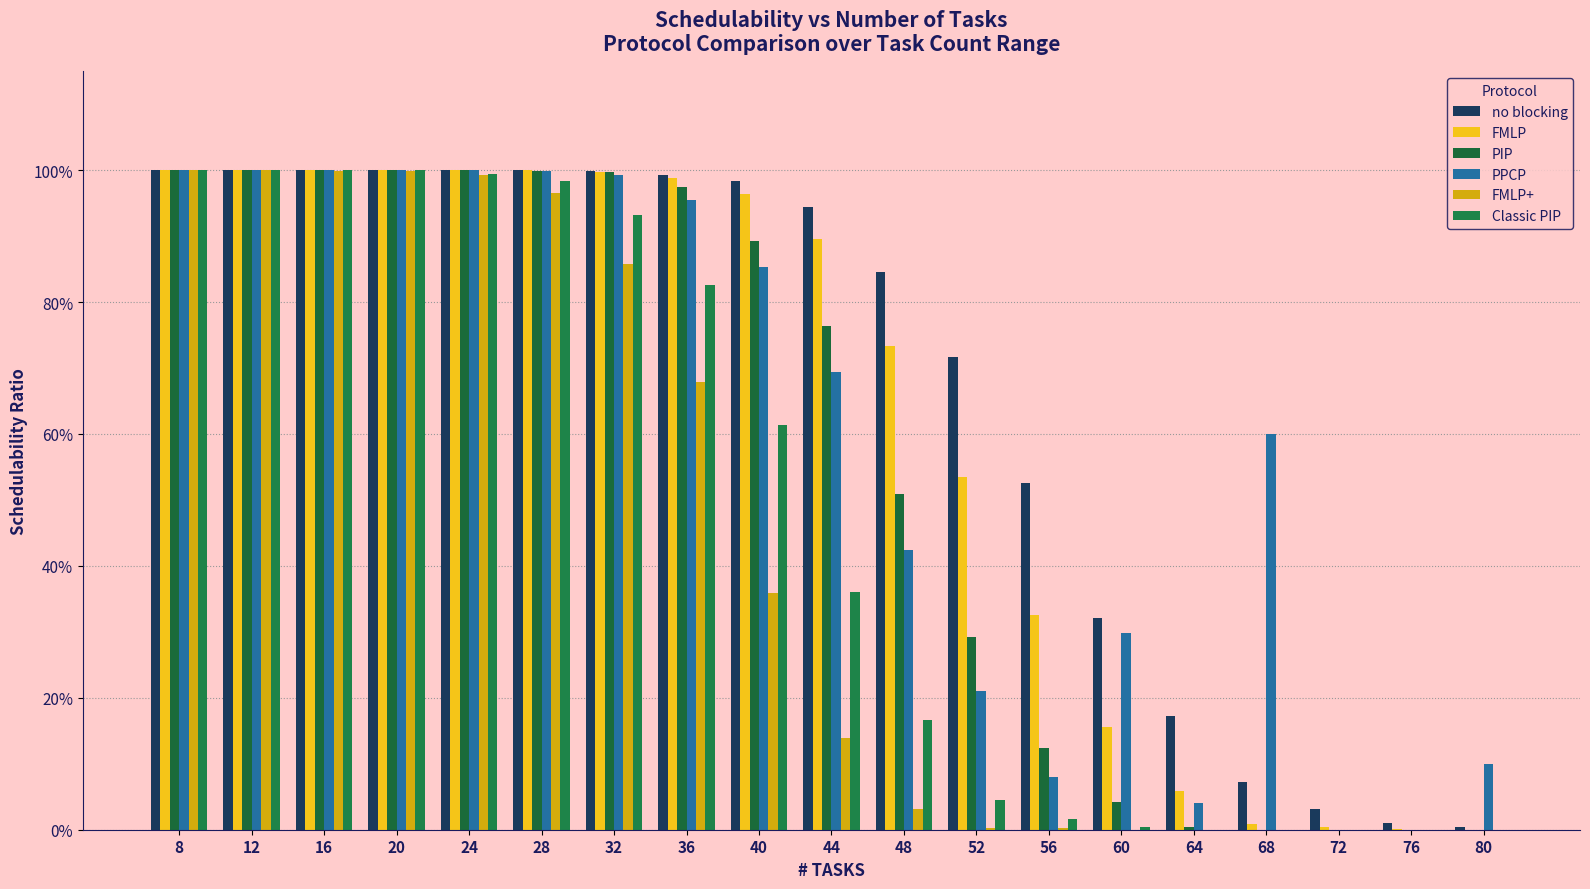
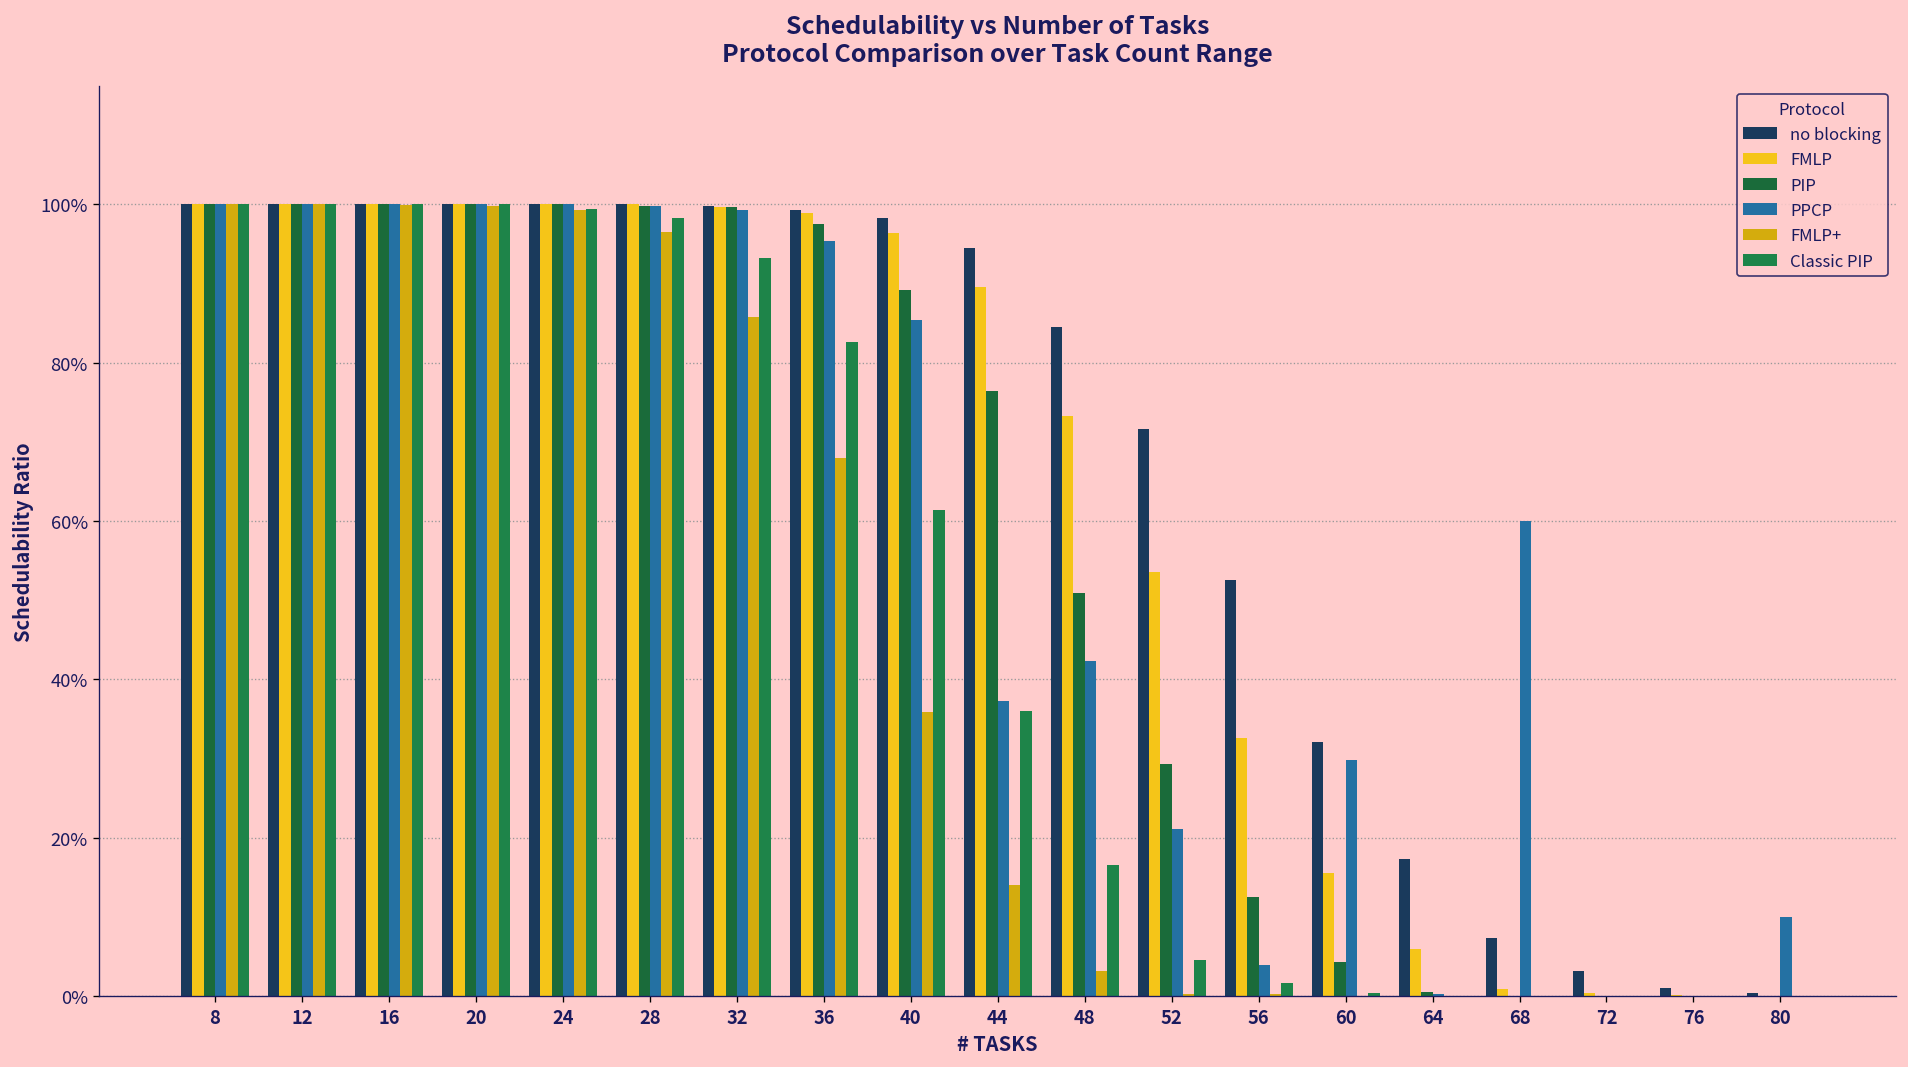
PPCP, 44: 69% -> 37%
PPCP, 56: 8% -> 4%
PPCP, 64: 4% -> 0%
